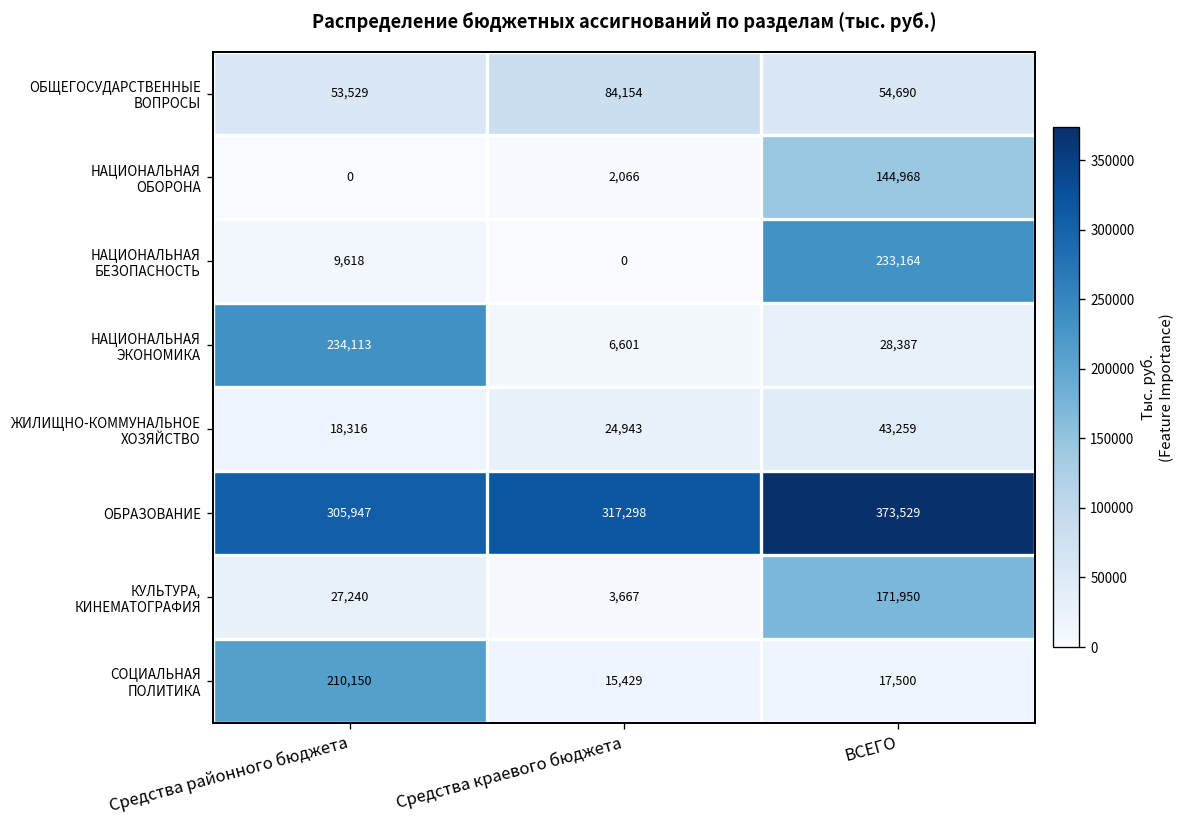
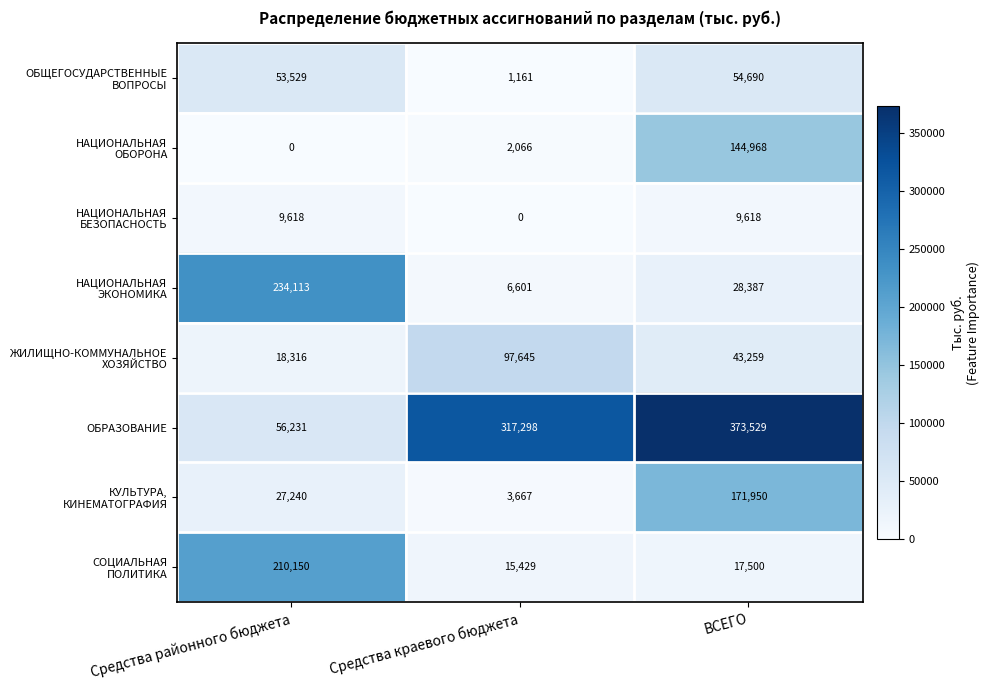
ОБЩЕГОСУДАРСТВЕННЫЕ ВОПРОСЫ, Средства краевого бюджета: 84,154 -> 1,161
НАЦИОНАЛЬНАЯ БЕЗОПАСНОСТЬ, ВСЕГО: 233,164 -> 9,618
ЖИЛИЩНО-КОММУНАЛЬНОЕ ХОЗЯЙСТВО, Средства краевого бюджета: 24,943 -> 97,645
ОБРАЗОВАНИЕ, Средства районного бюджета: 305,947 -> 56,231
